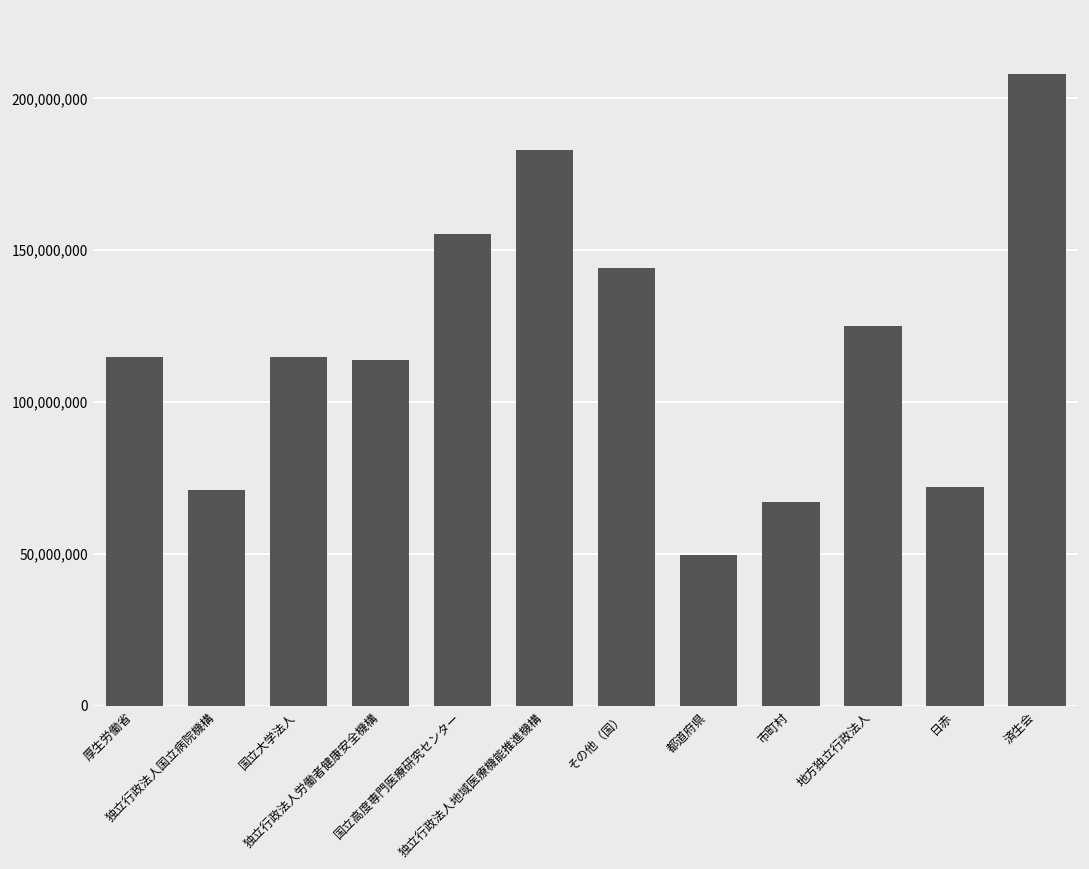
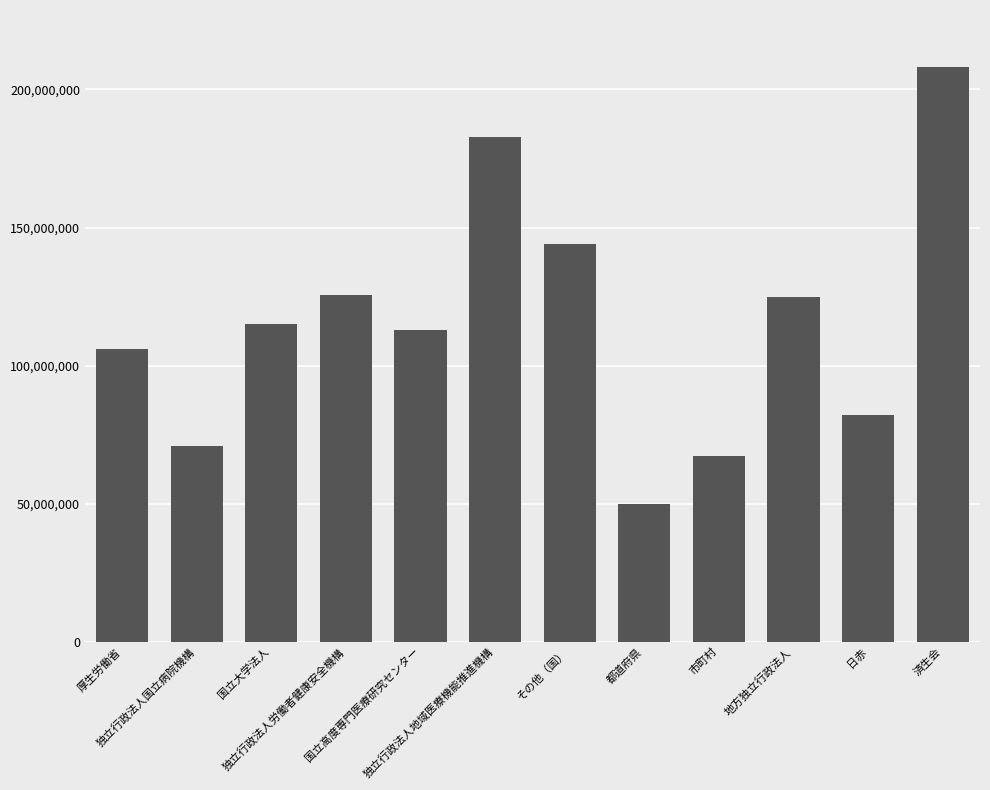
厚生労働省: 115,000,000 -> 106,000,000
独立行政法人労働者健康安全機構: 114,000,000 -> 126,000,000
国立高度専門医療研究センター: 155,000,000 -> 113,000,000
日赤: 72,000,000 -> 82,000,000
